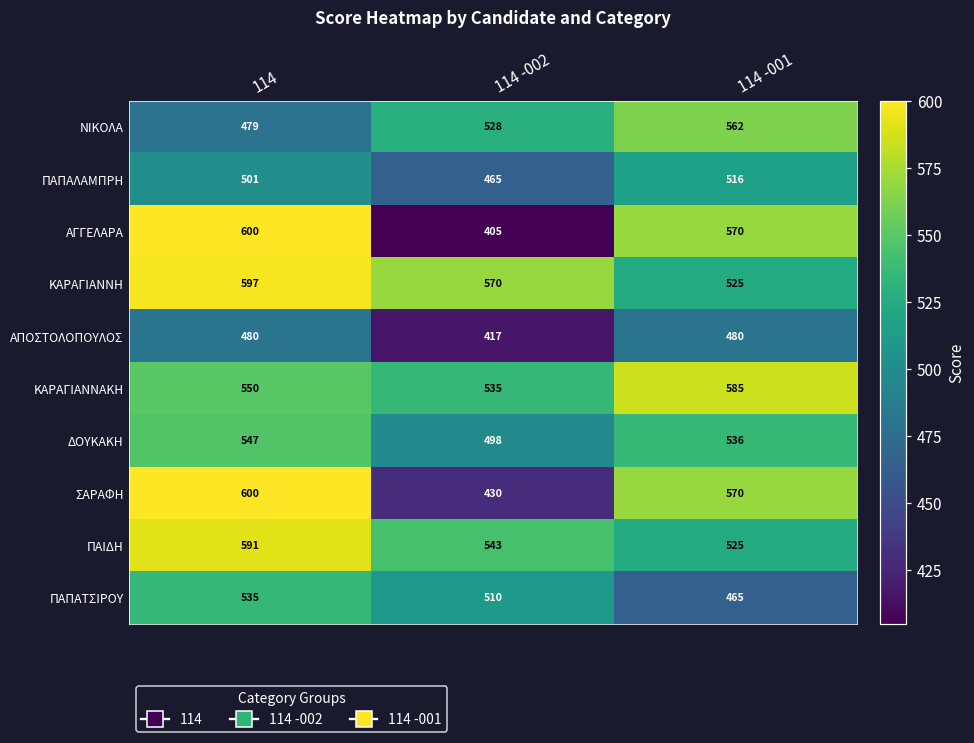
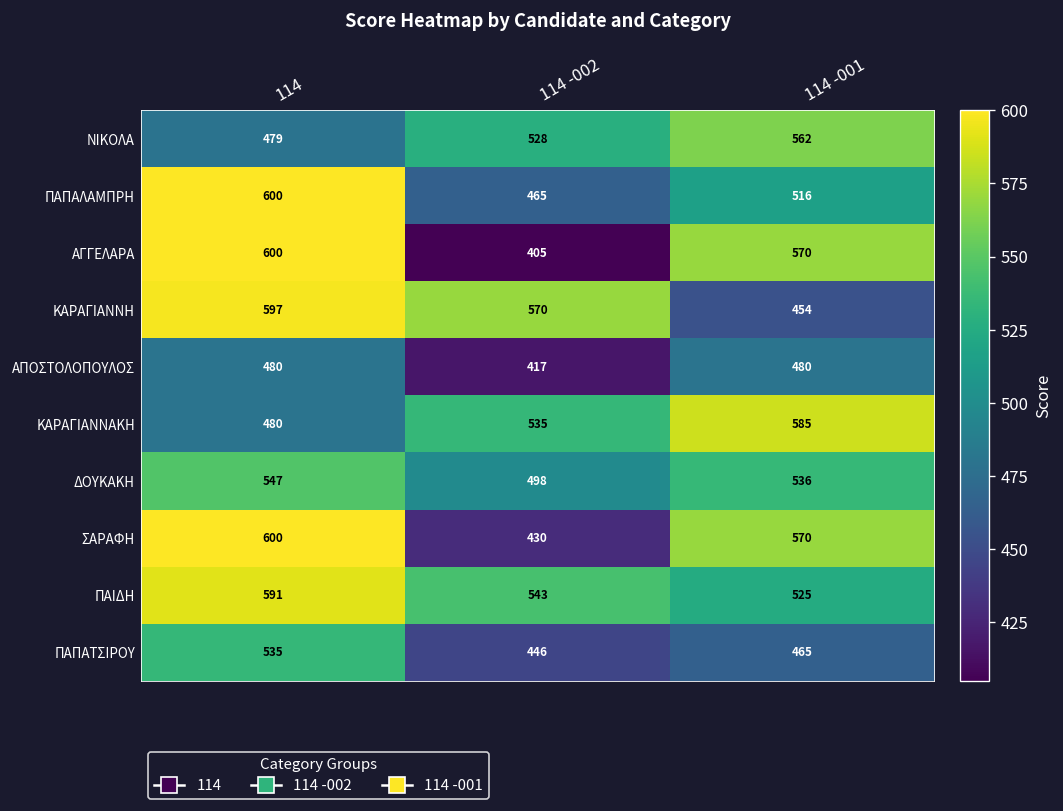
ΠΑΠΑΛΑΜΠΡΗ, 114: 501 -> 600
ΚΑΡΑΓΙΑΝΝΗ, 114 -001: 525 -> 454
ΚΑΡΑΓΙΑΝΝΑΚΗ, 114: 550 -> 480
ΠΑΠΑΤΣΙΡΟΥ, 114 -002: 510 -> 446
